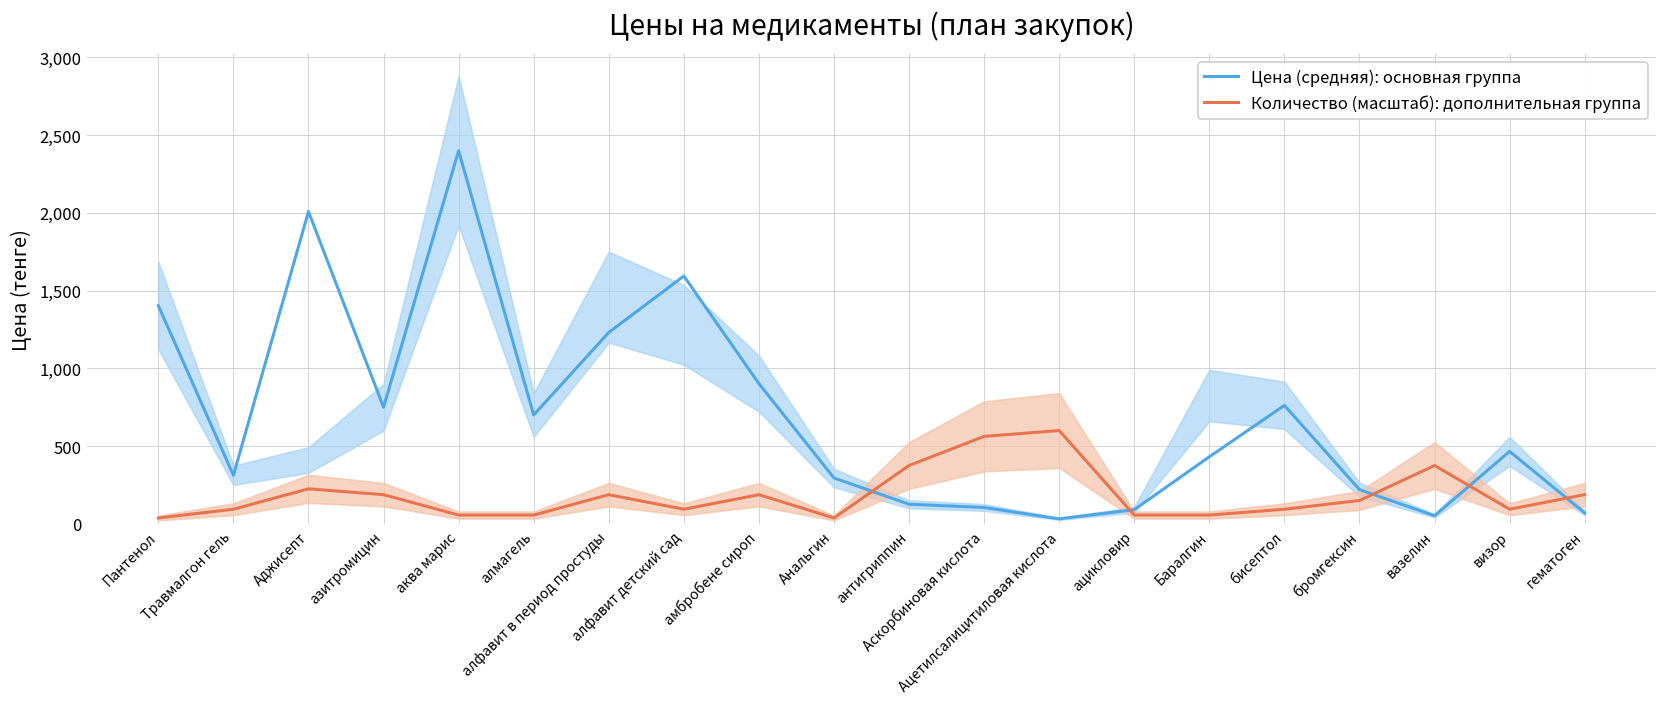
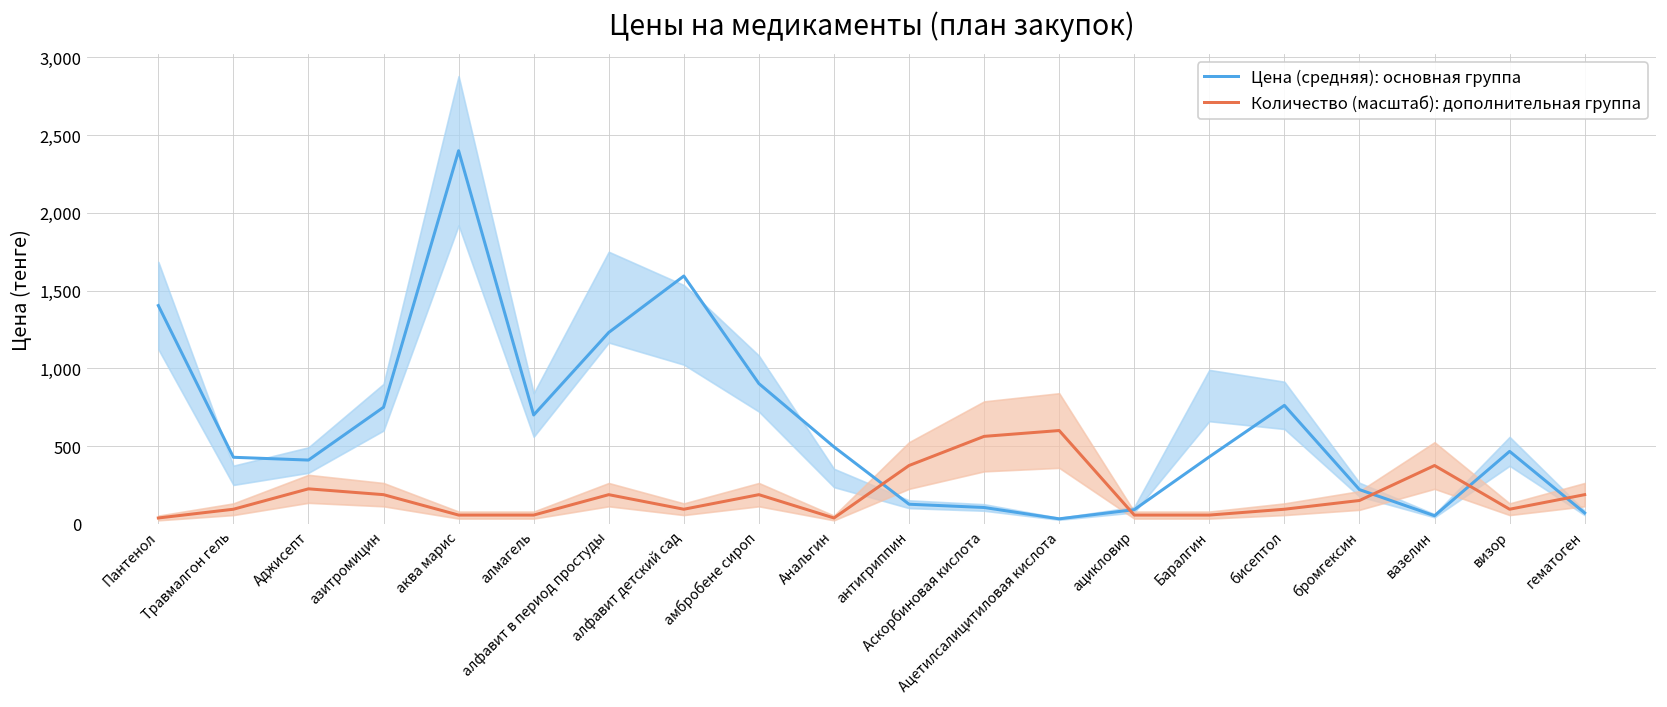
Цена (средняя): основная группа, Травмалгон гель: 310 -> 430
Цена (средняя): основная группа, Аджисепт: 2,010 -> 410
Цена (средняя): основная группа, Анальгин: 300 -> 500
